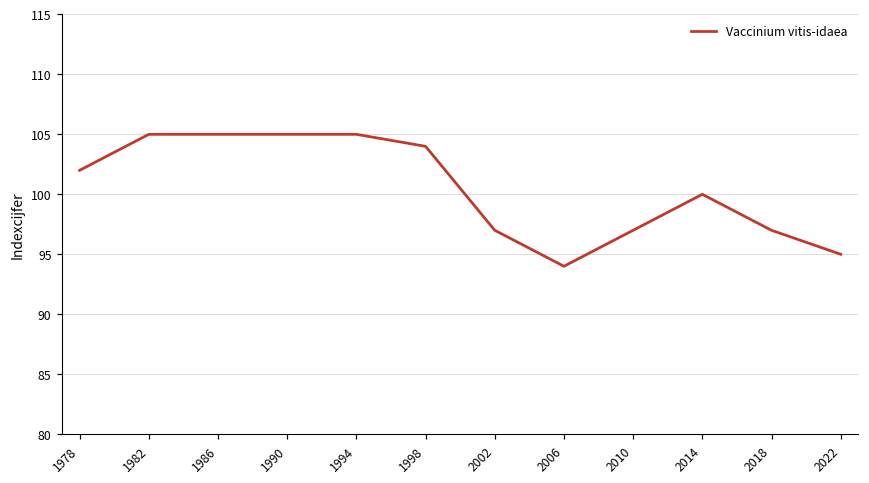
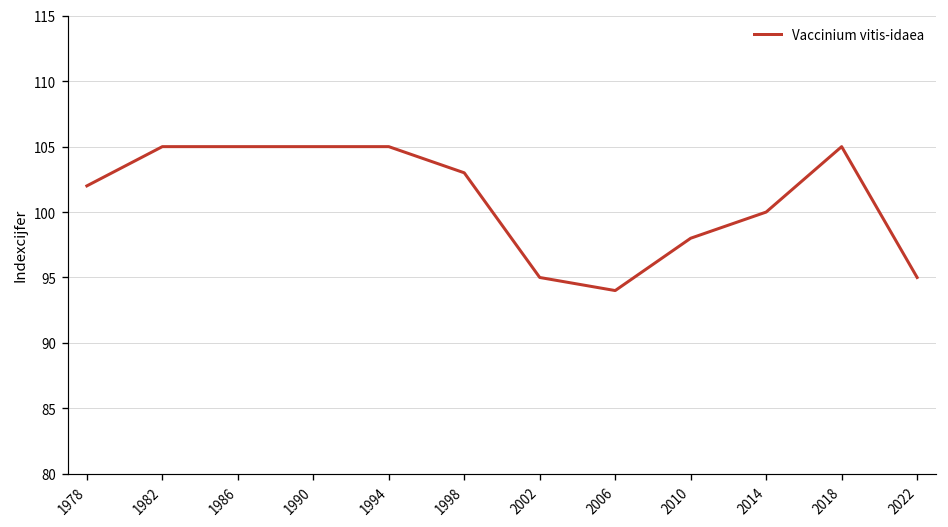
1998: 104 -> 103
2002: 97 -> 95
2010: 97 -> 98
2018: 97 -> 105
